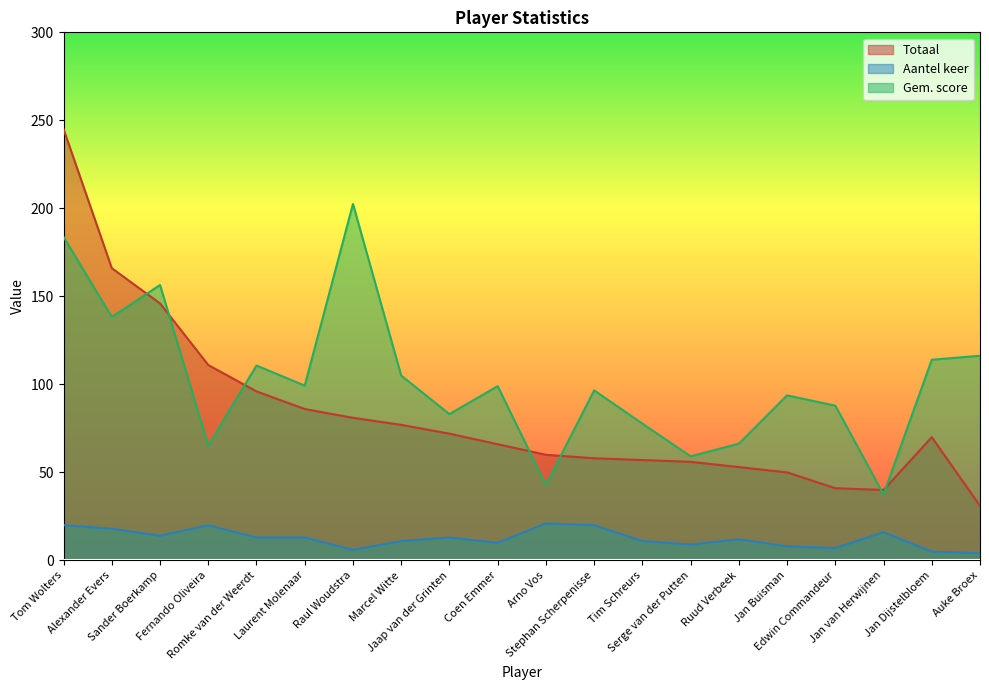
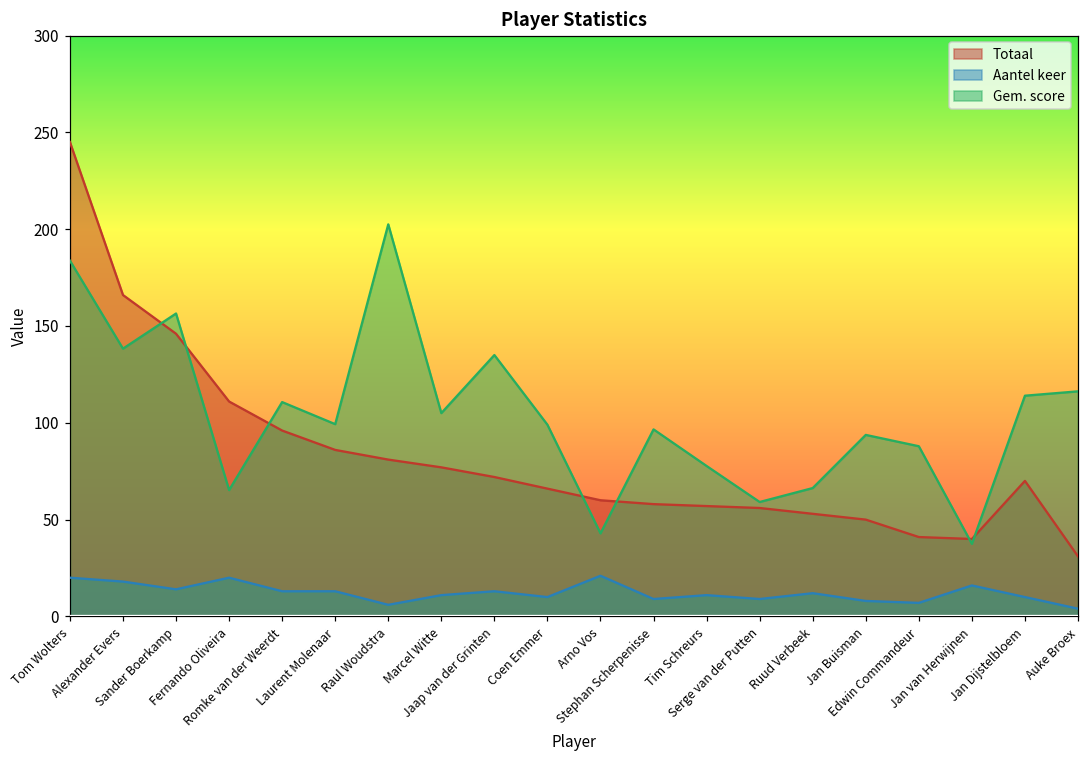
Gem. score, Jaap van der Grinten: 83 -> 135
Aantel keer, Stephan Scherpenisse: 20 -> 9
Aantel keer, Jan Dijstelbloem: 5 -> 10
